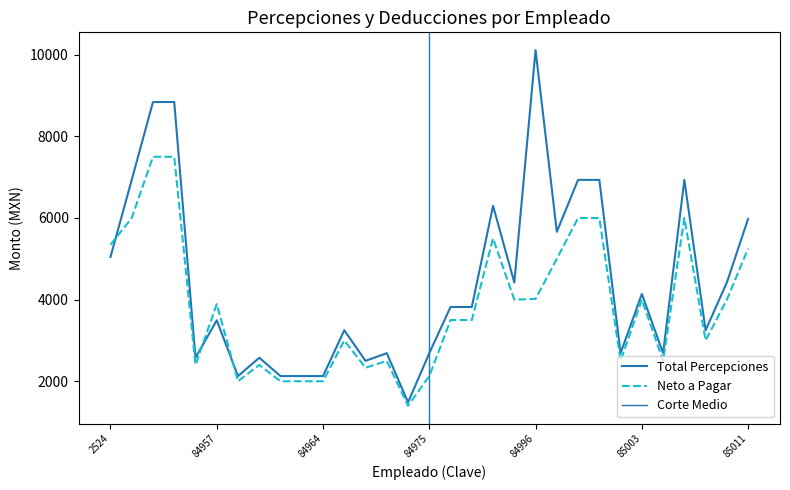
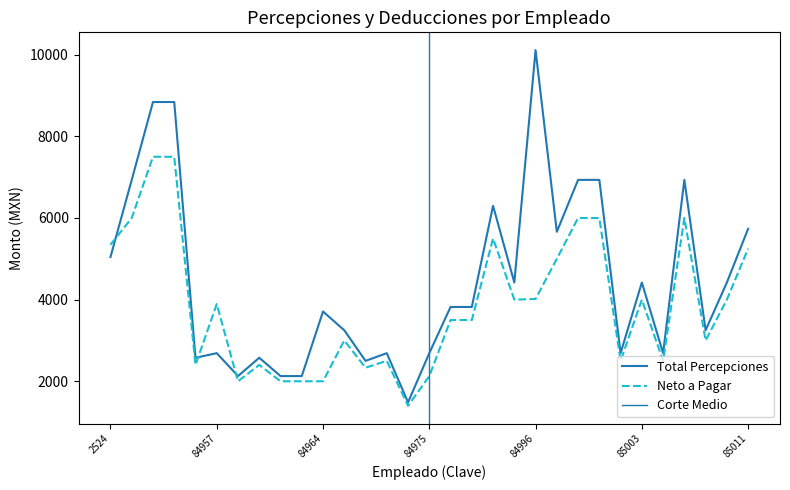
Total Percepciones, 84957: 3500 -> 2700
Total Percepciones, 84964: 2100 -> 3700
Total Percepciones, 85003: 4100 -> 4400
Total Percepciones, 85011: 6000 -> 5700
